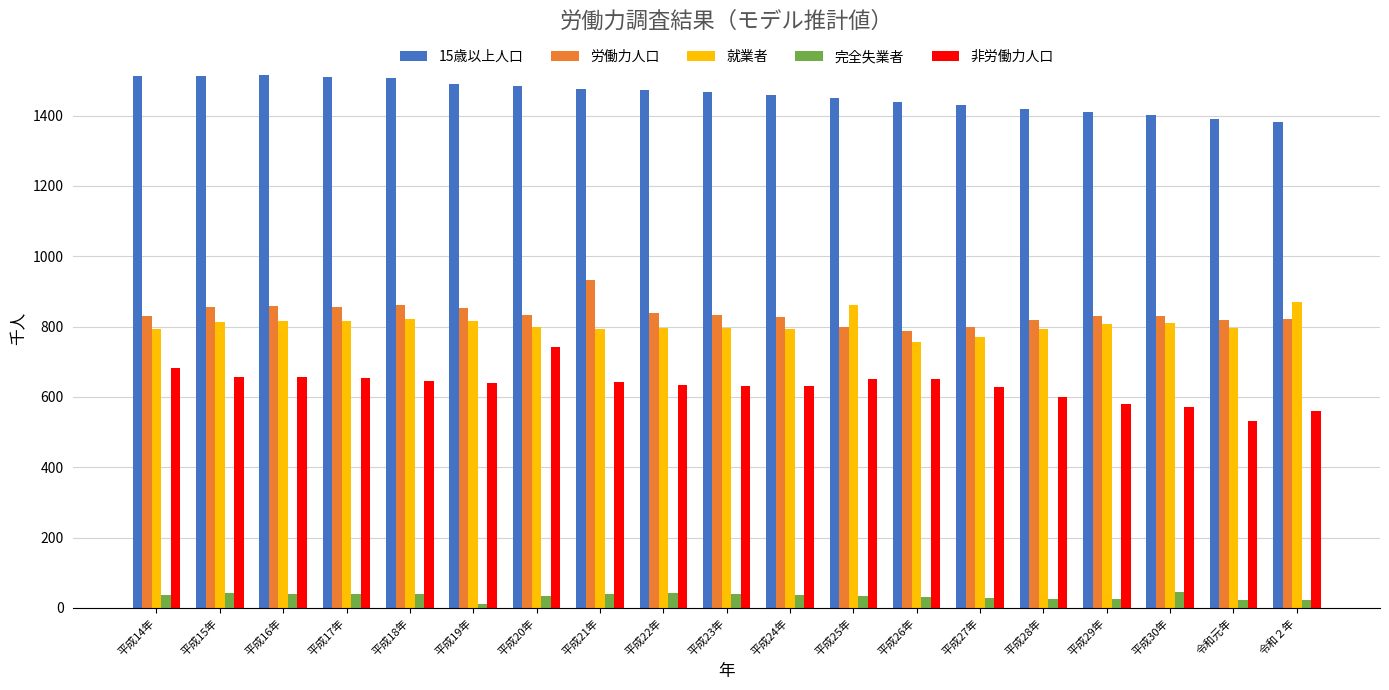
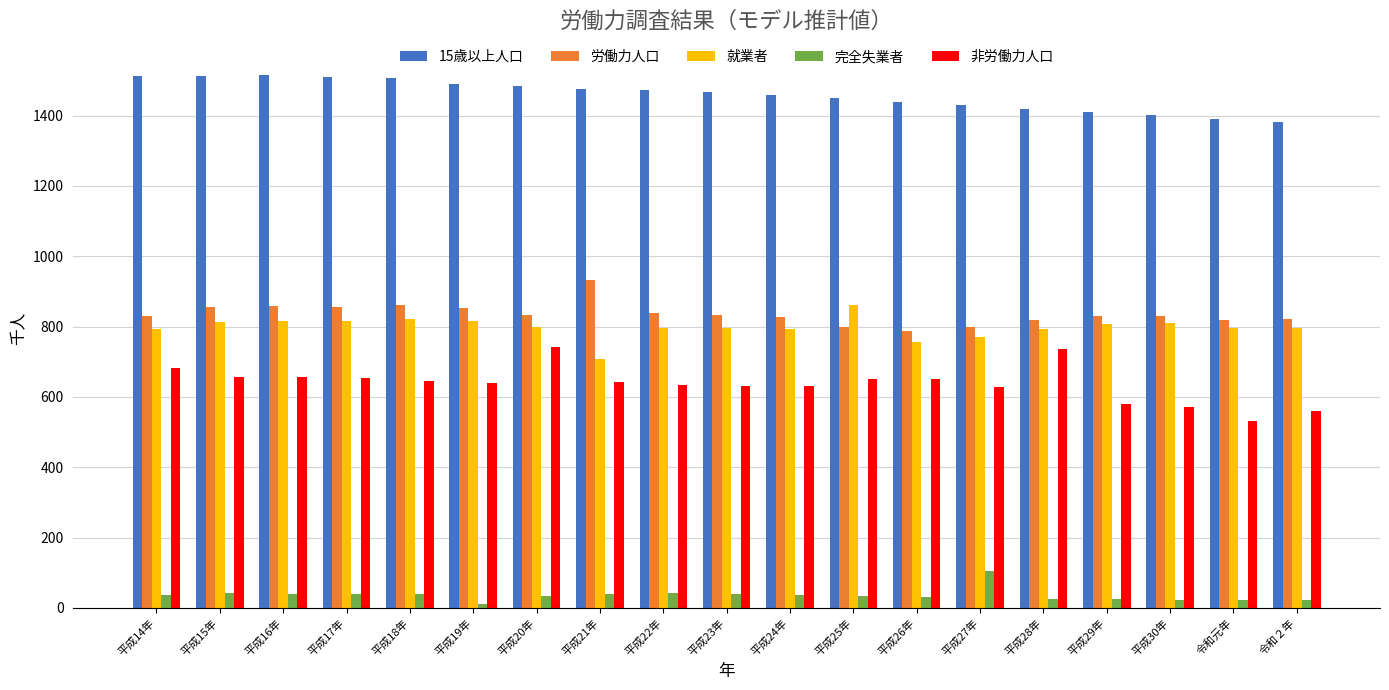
就業者, 平成21年: 790 -> 710
完全失業者, 平成27年: 30 -> 110
非労働力人口, 平成28年: 600 -> 740
完全失業者, 平成30年: 40 -> 20
就業者, 令和２年: 870 -> 800
